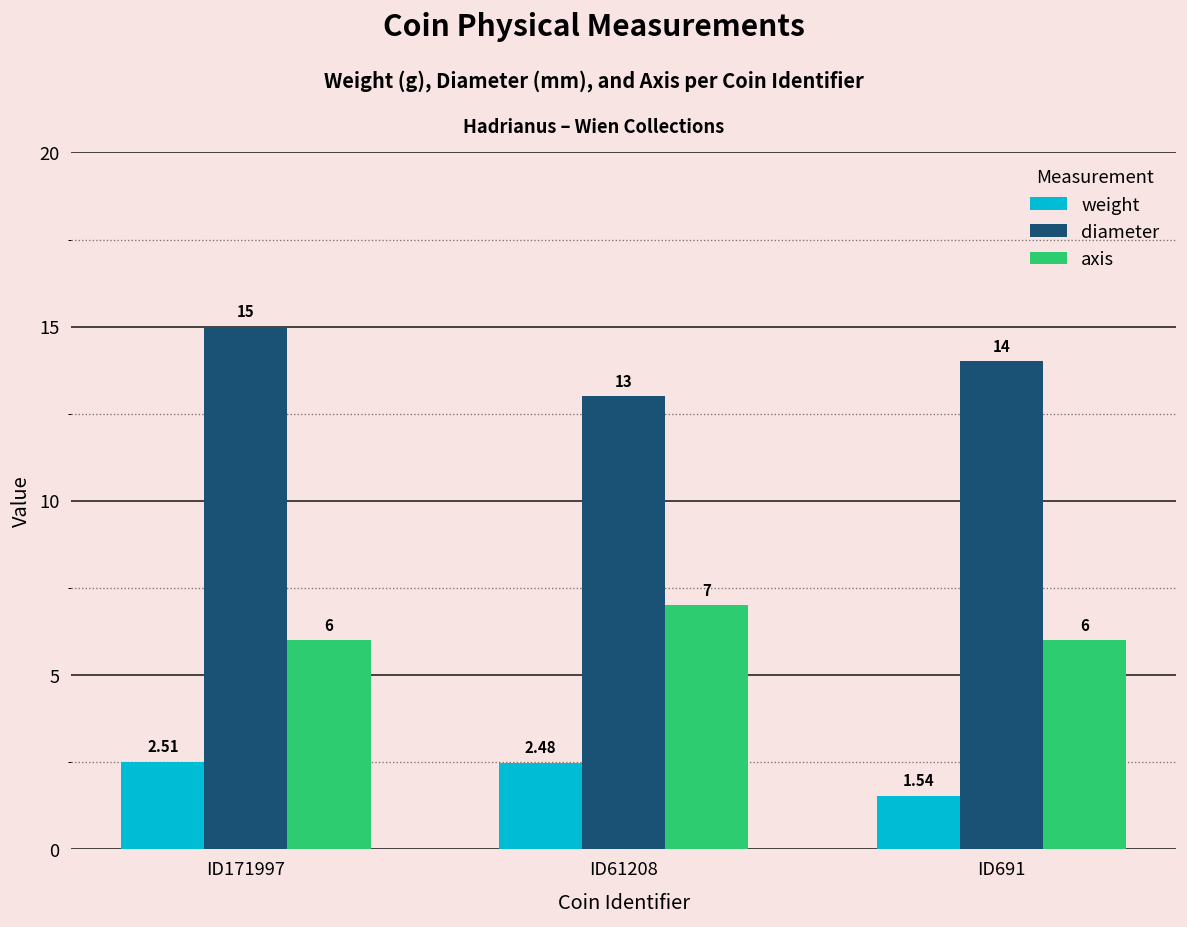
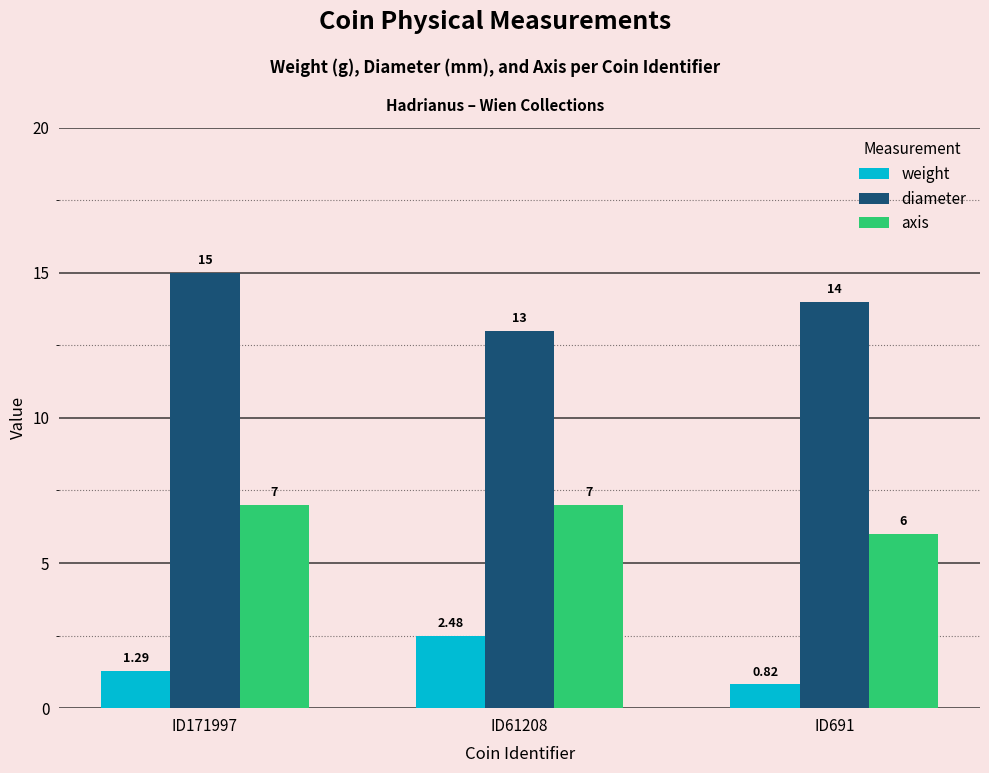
weight, ID171997: 2.51 -> 1.29
axis, ID171997: 6 -> 7
weight, ID691: 1.54 -> 0.82
